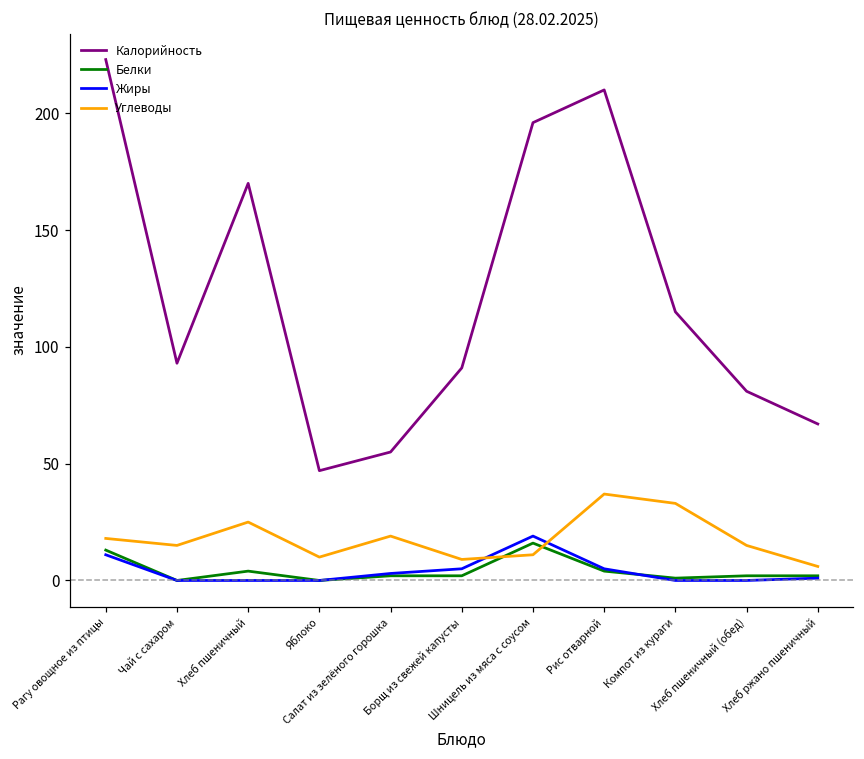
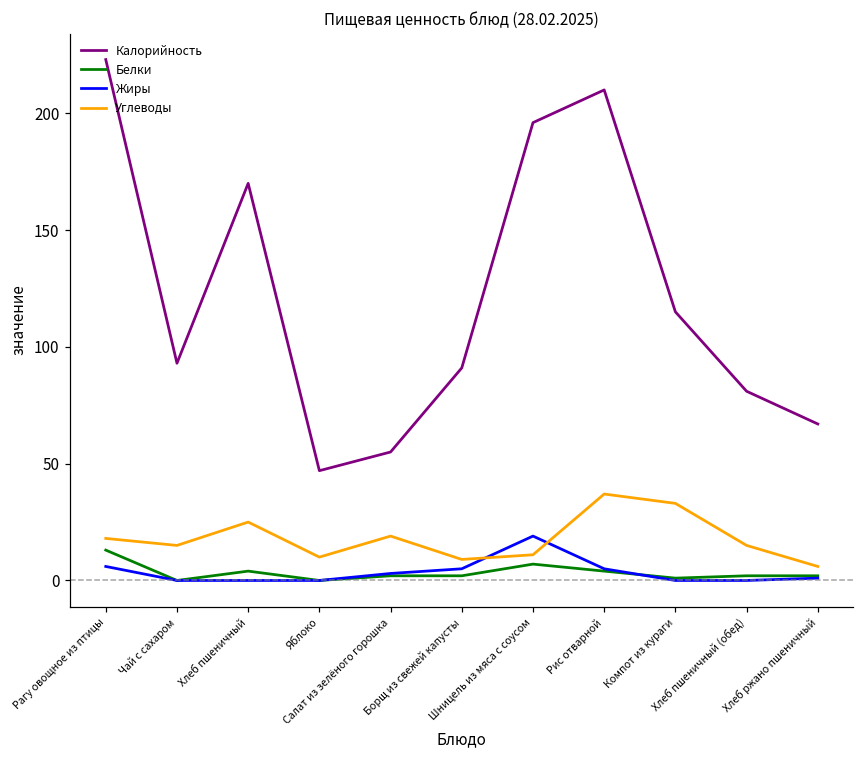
Жиры, Рагу овощное из птицы: 11 -> 6
Белки, Шницель из мяса с соусом: 16 -> 7
